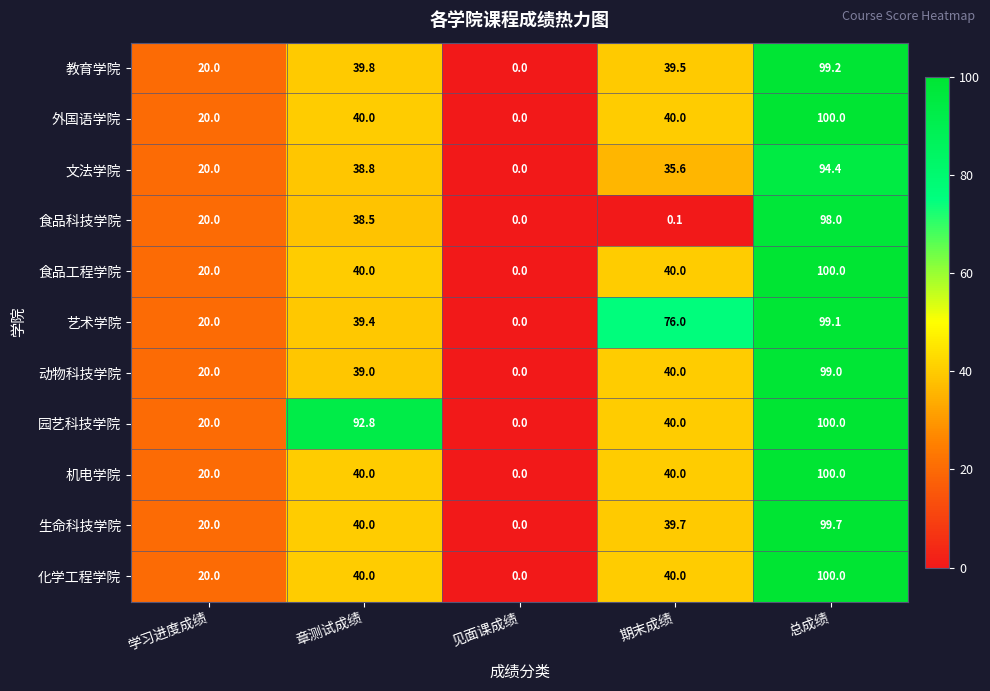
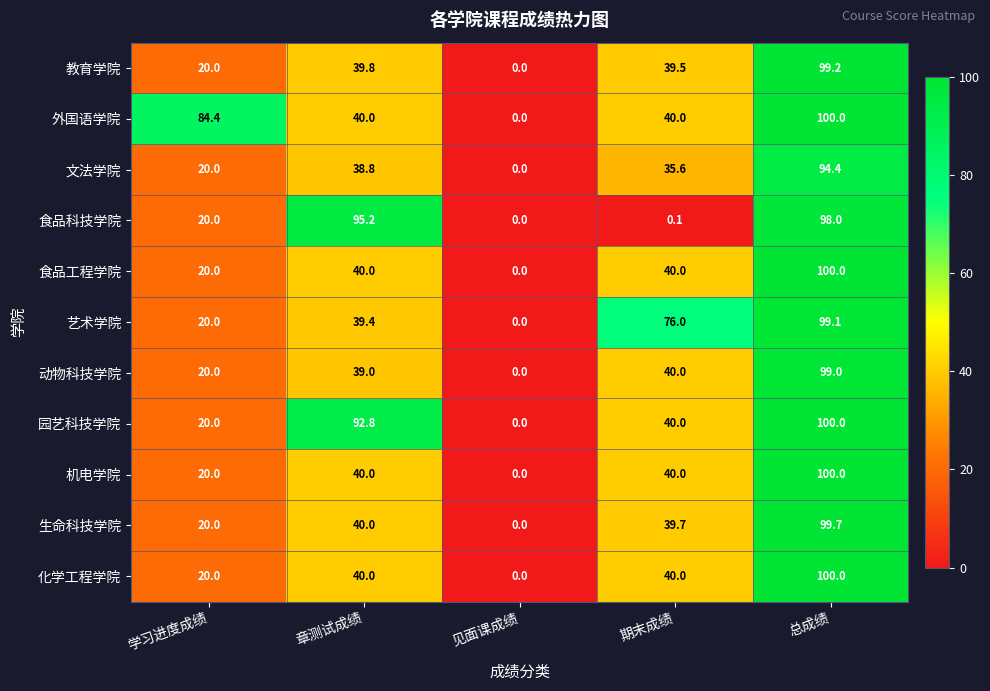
外国语学院, 学习进度成绩: 20.0 -> 84.4
食品科技学院, 章测试成绩: 38.5 -> 95.2
